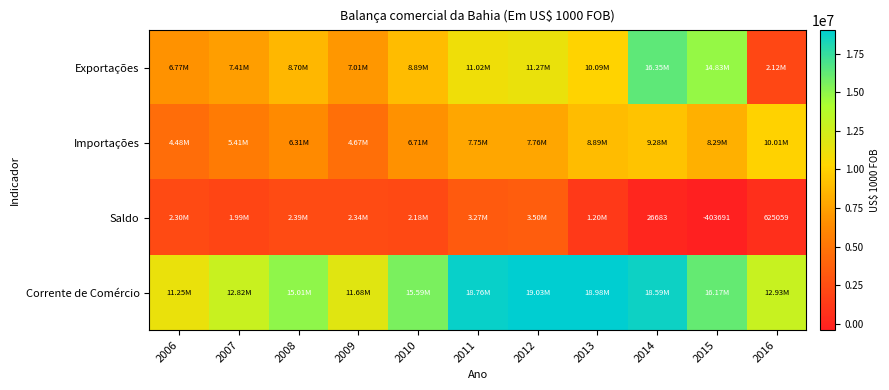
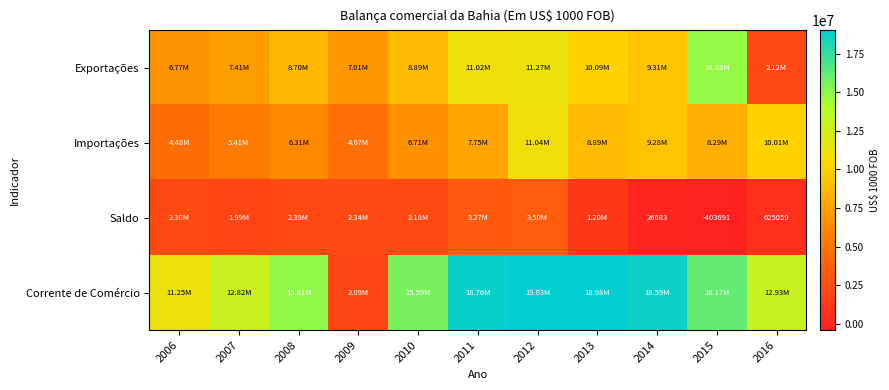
Exportações, 2014: 16.35M -> 9.31M
Importações, 2012: 7.76M -> 11.04M
Corrente de Comércio, 2009: 11.68M -> 2.09M
